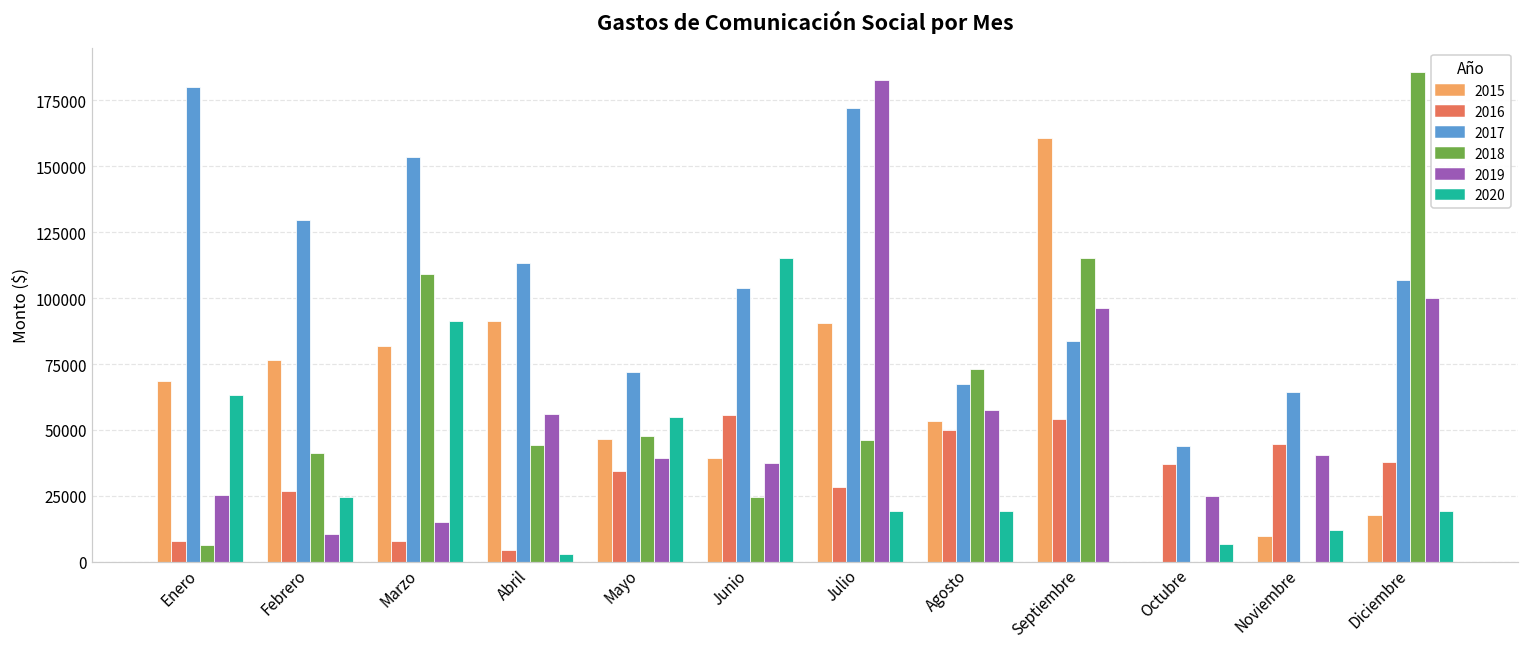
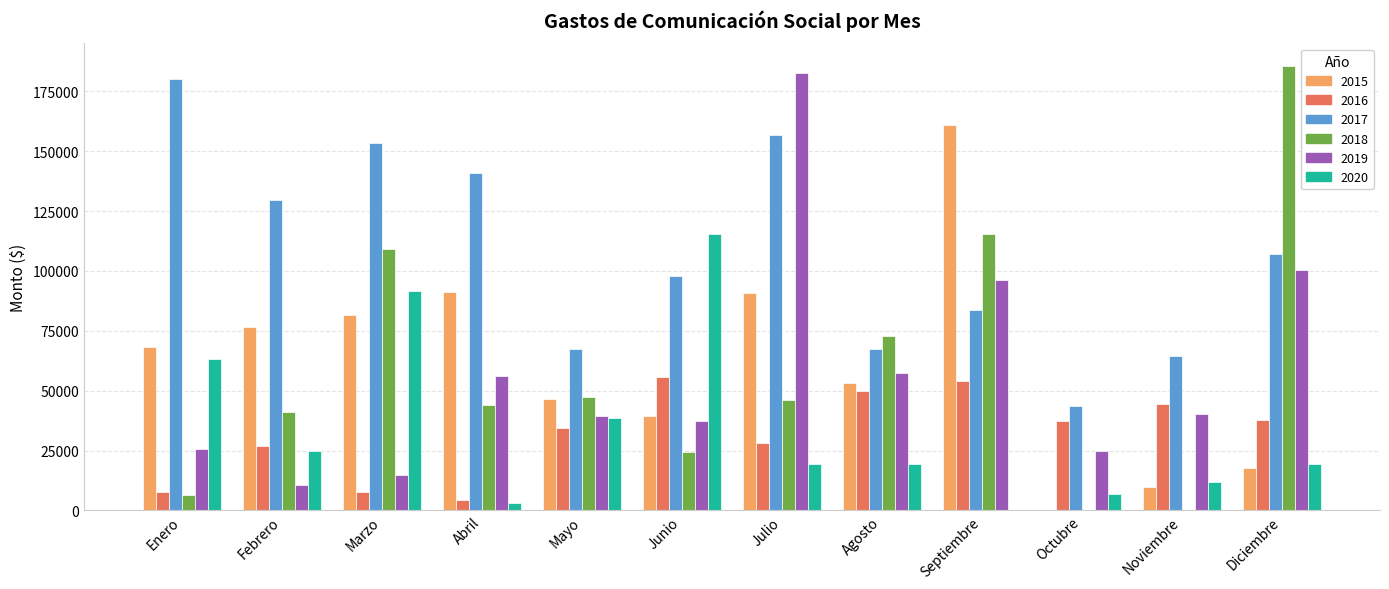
2017, Abril: 113000 -> 141000
2017, Mayo: 72000 -> 68000
2020, Mayo: 55000 -> 39000
2017, Junio: 104000 -> 98000
2017, Julio: 172000 -> 157000
